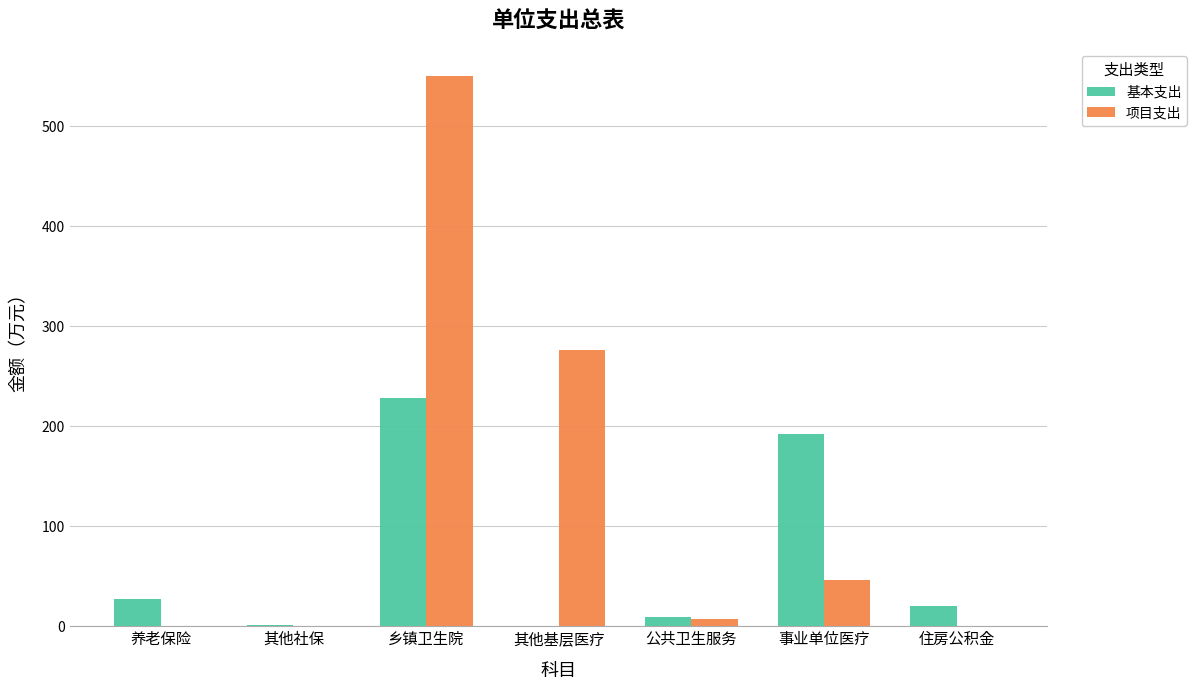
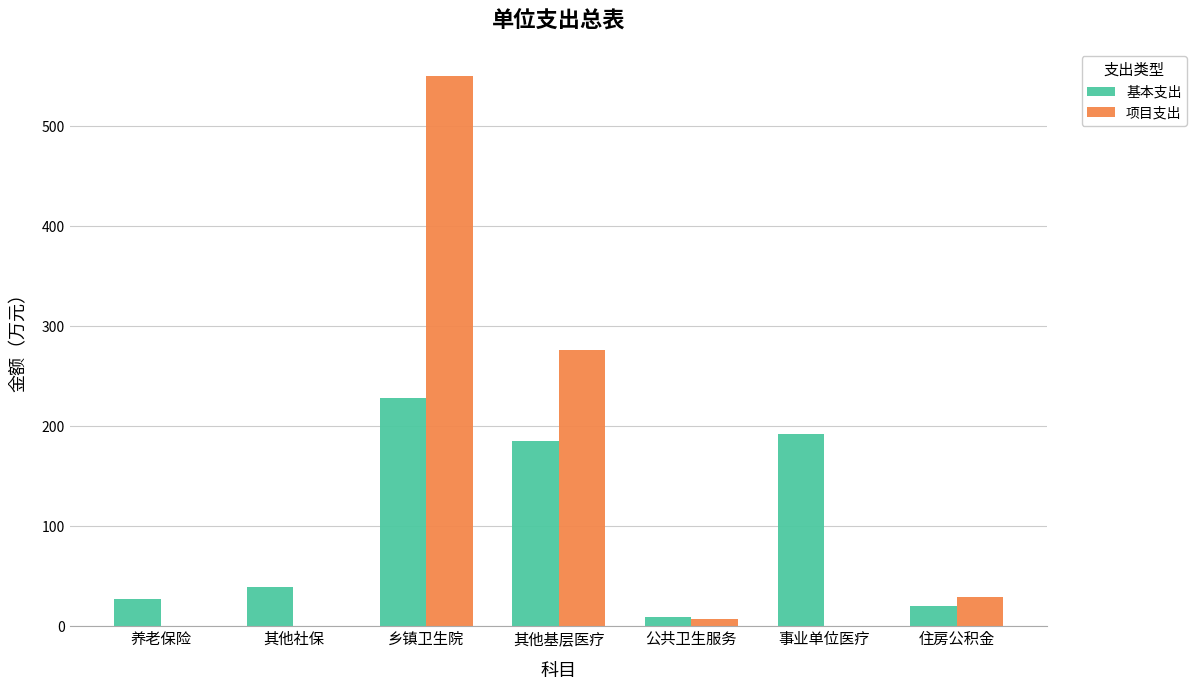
基本支出, 其他社保: 0 -> 40
基本支出, 其他基层医疗: 0 -> 190
项目支出, 事业单位医疗: 50 -> 0
项目支出, 住房公积金: 0 -> 30
